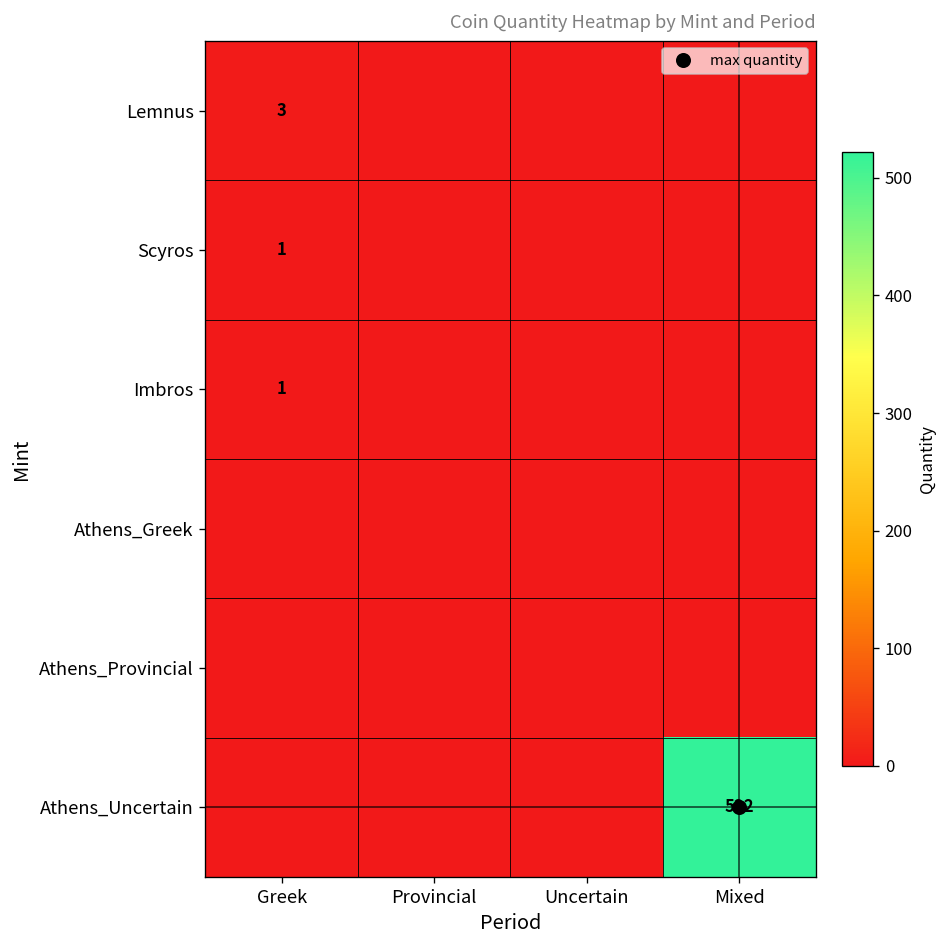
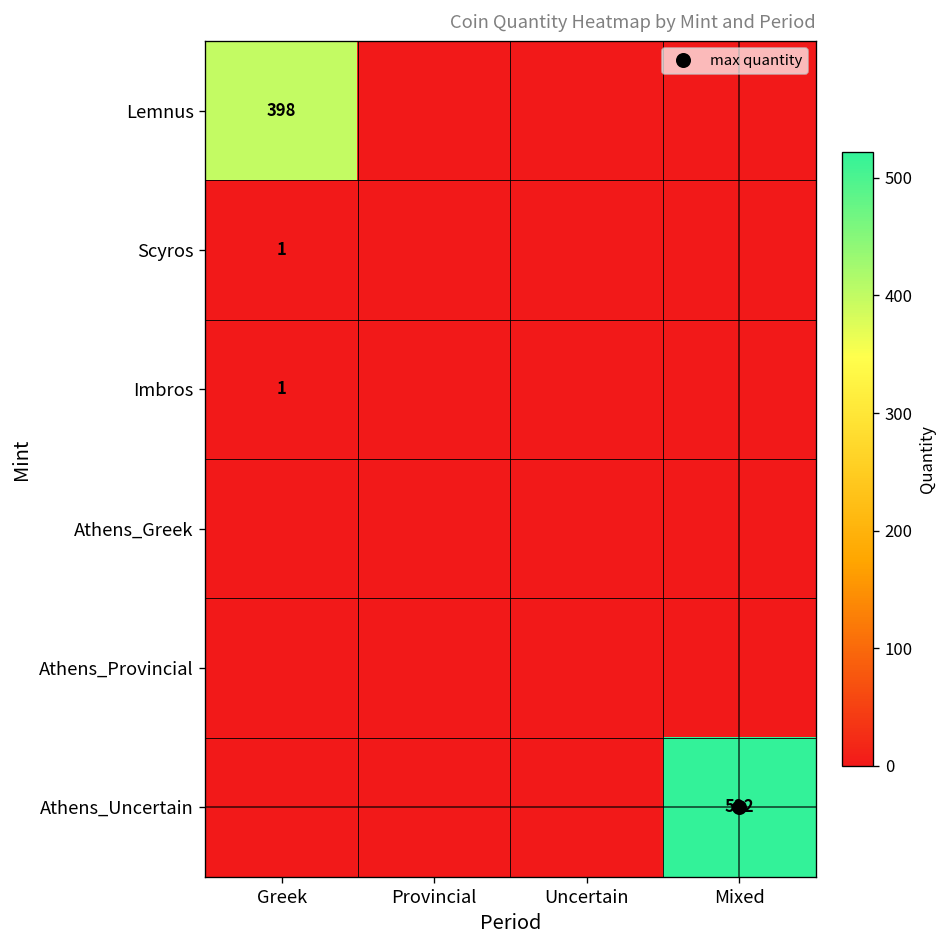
Lemnus, Greek: 3 -> 398
